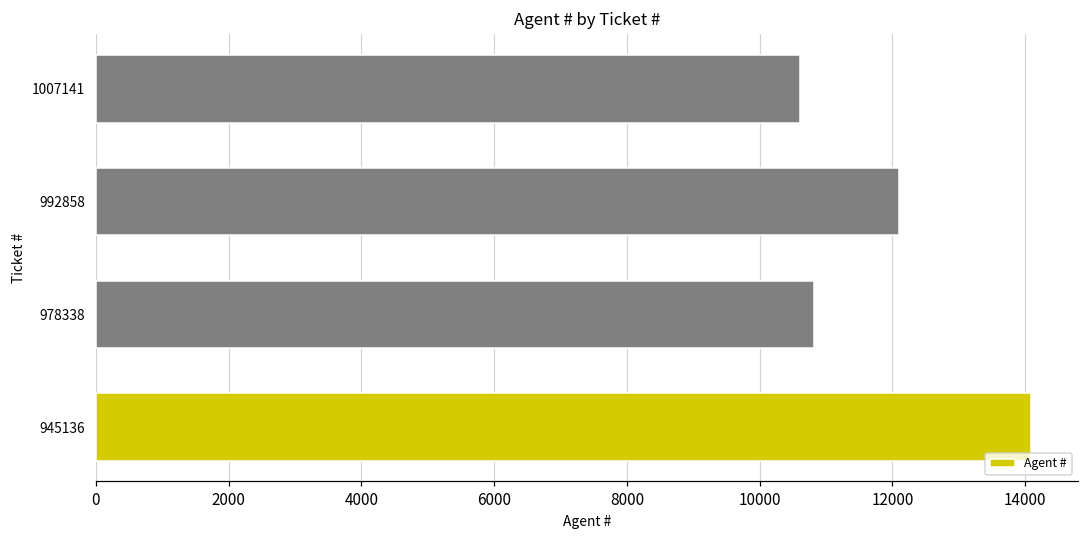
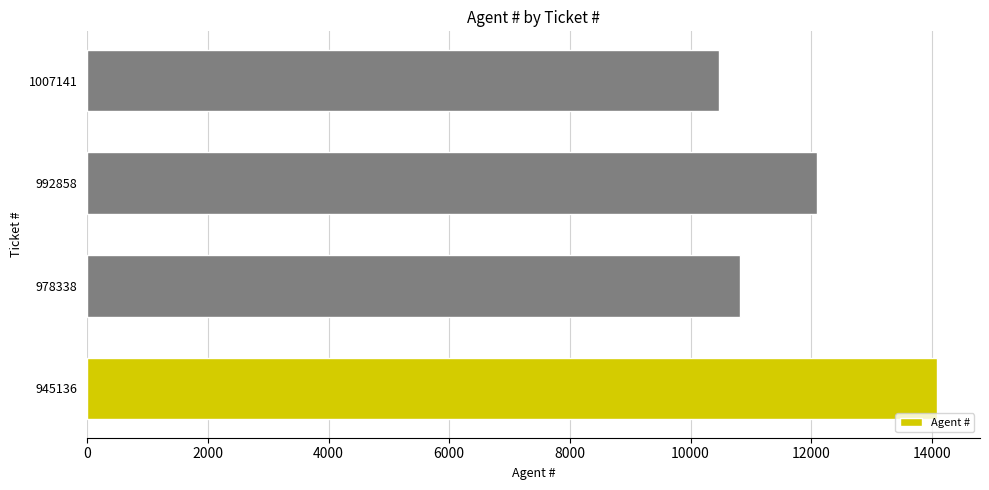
1007141: 10600 -> 10500
